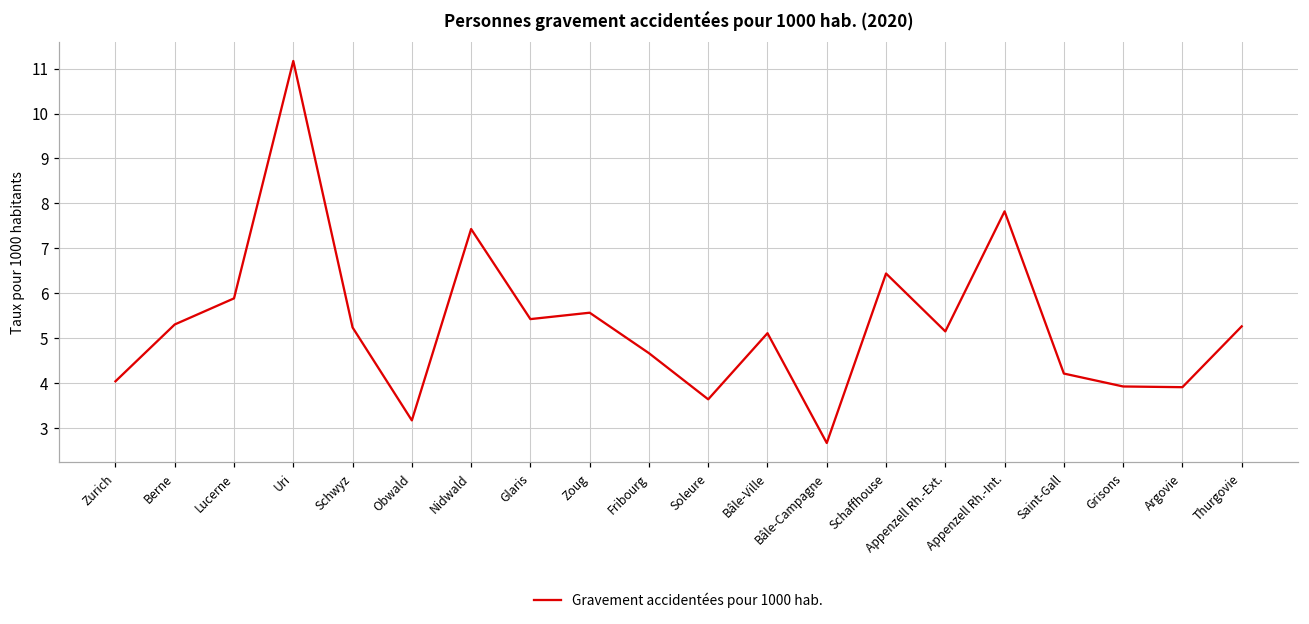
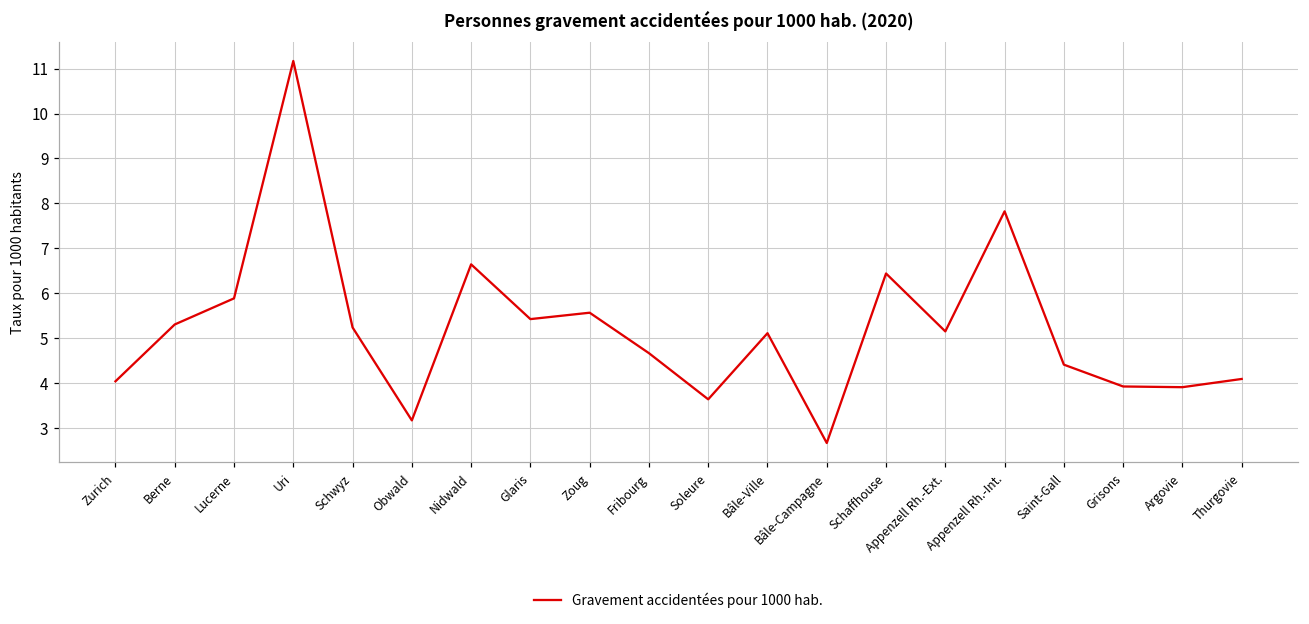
Nidwald: 7.4 -> 6.6
Saint-Gall: 4.2 -> 4.4
Thurgovie: 5.3 -> 4.1
